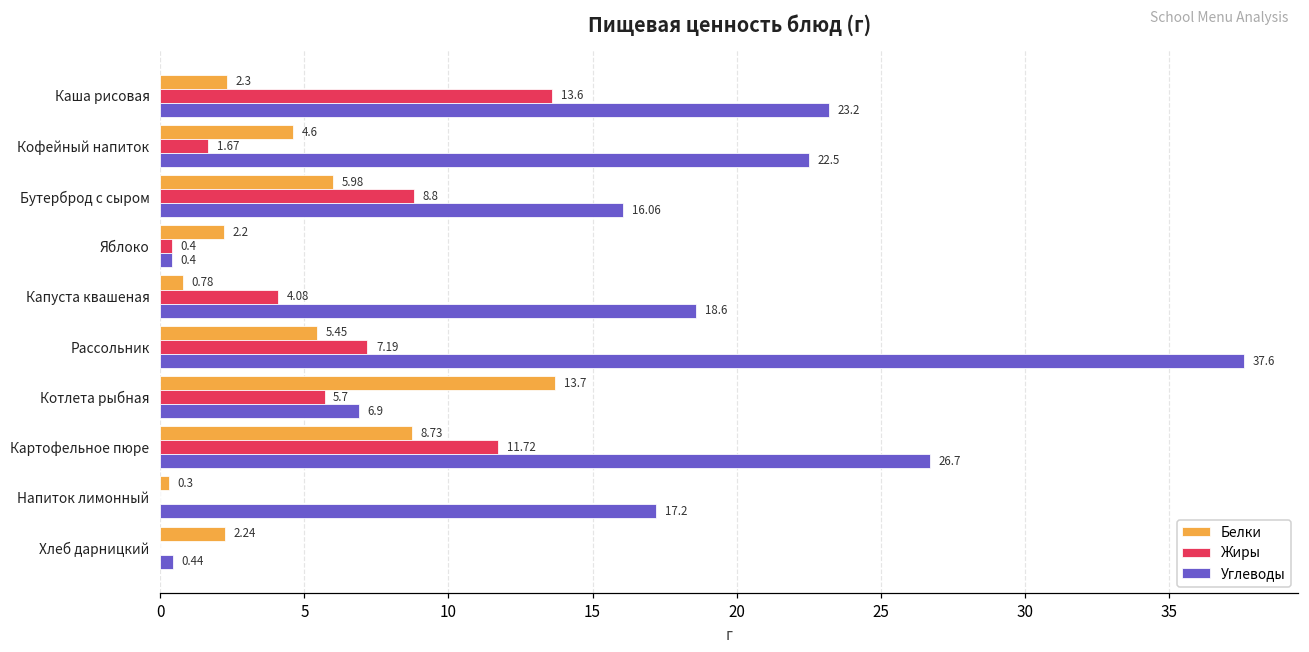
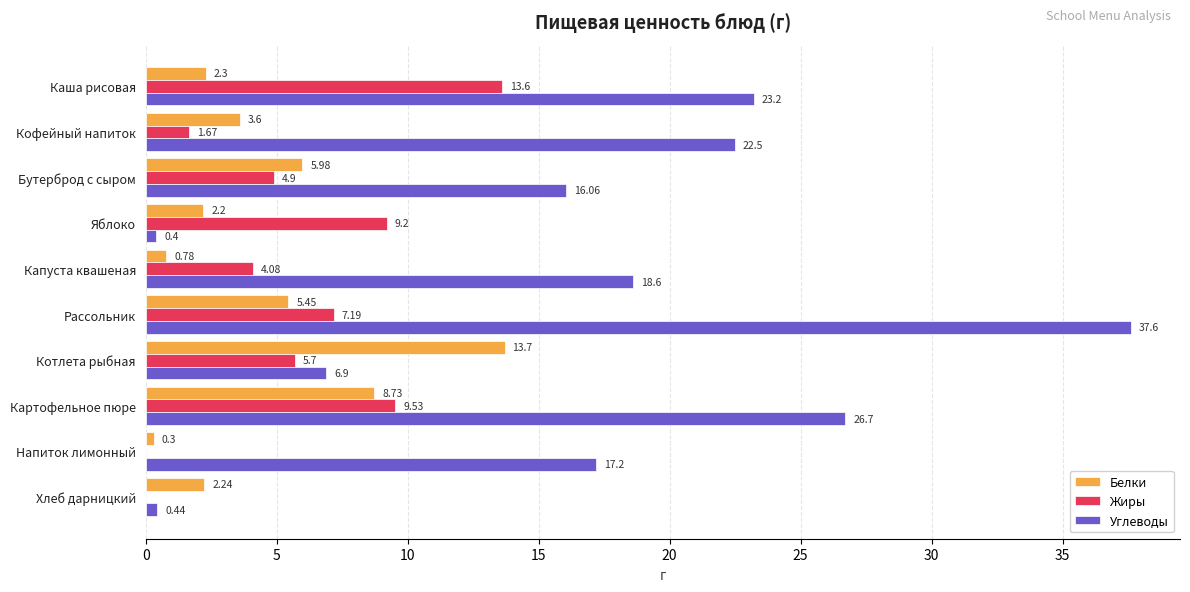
Белки, Кофейный напиток: 4.6 -> 3.6
Жиры, Бутерброд с сыром: 8.8 -> 4.9
Жиры, Яблоко: 0.4 -> 9.2
Жиры, Картофельное пюре: 11.72 -> 9.53
